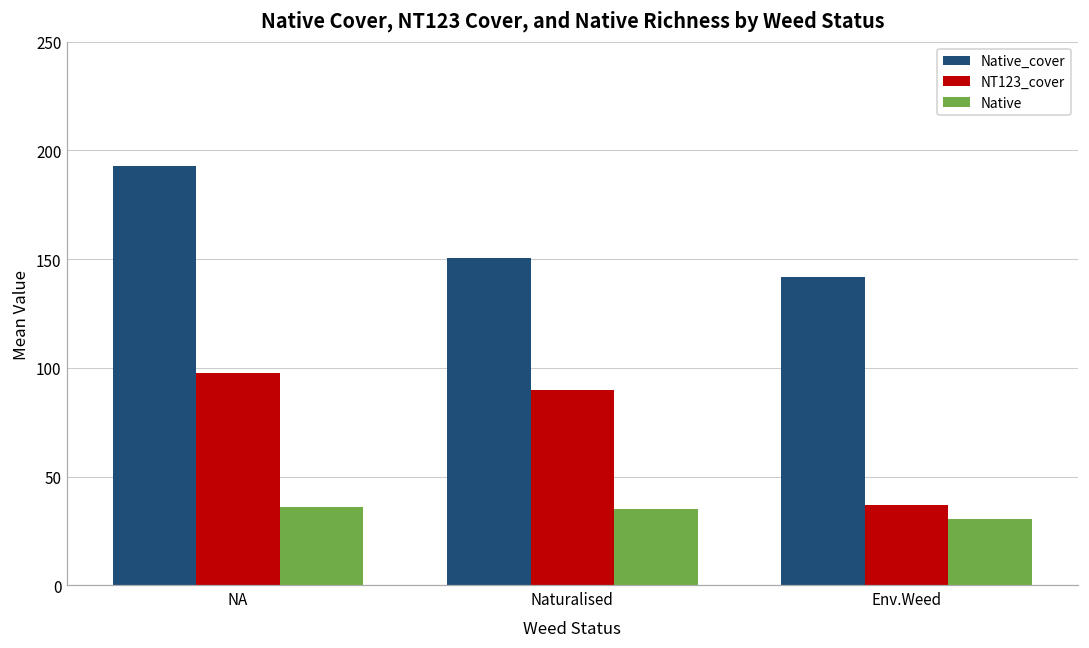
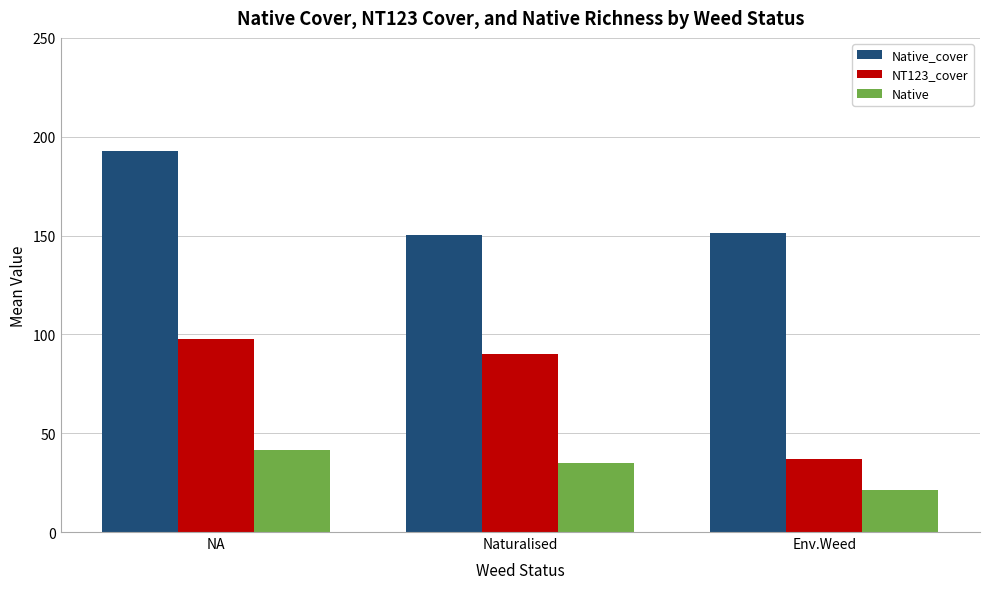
Native, NA: 36 -> 42
Native_cover, Env.Weed: 142 -> 152
Native, Env.Weed: 31 -> 21
